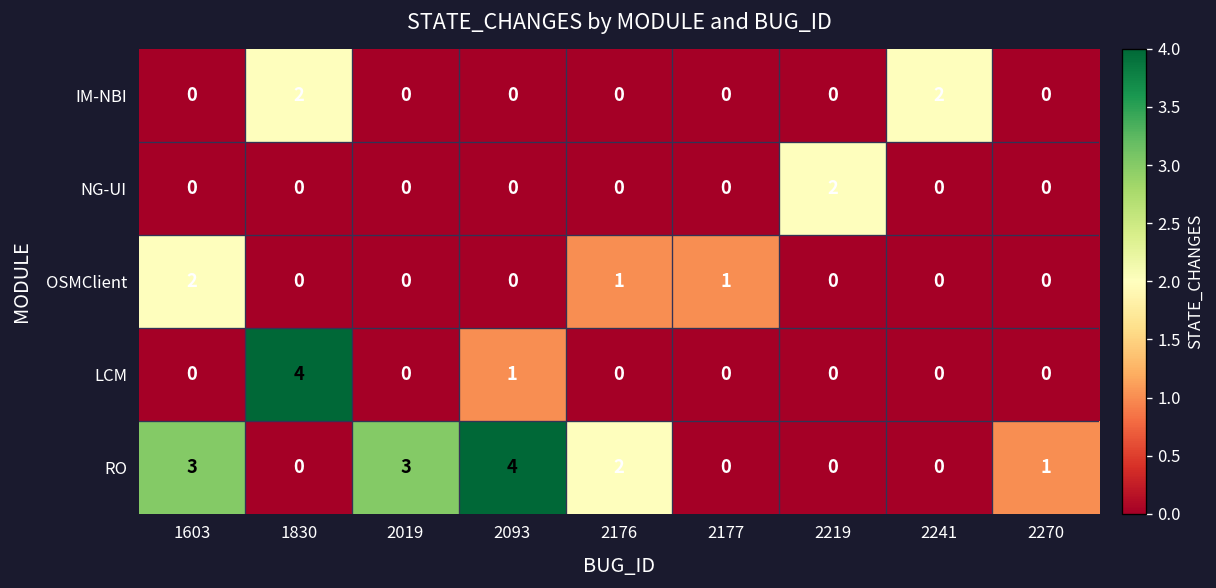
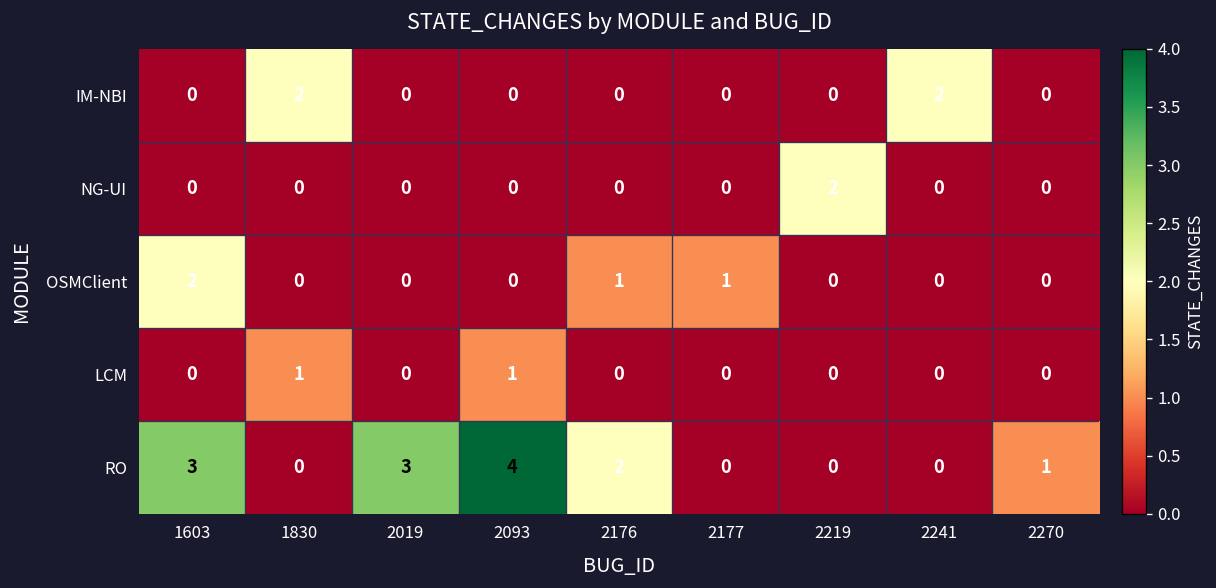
LCM, 1830: 4 -> 1
